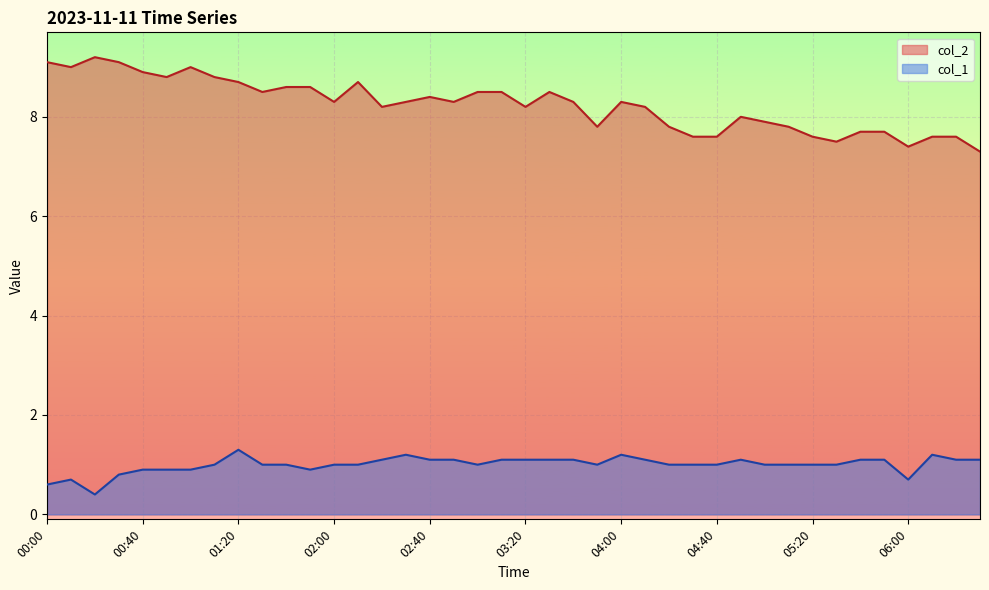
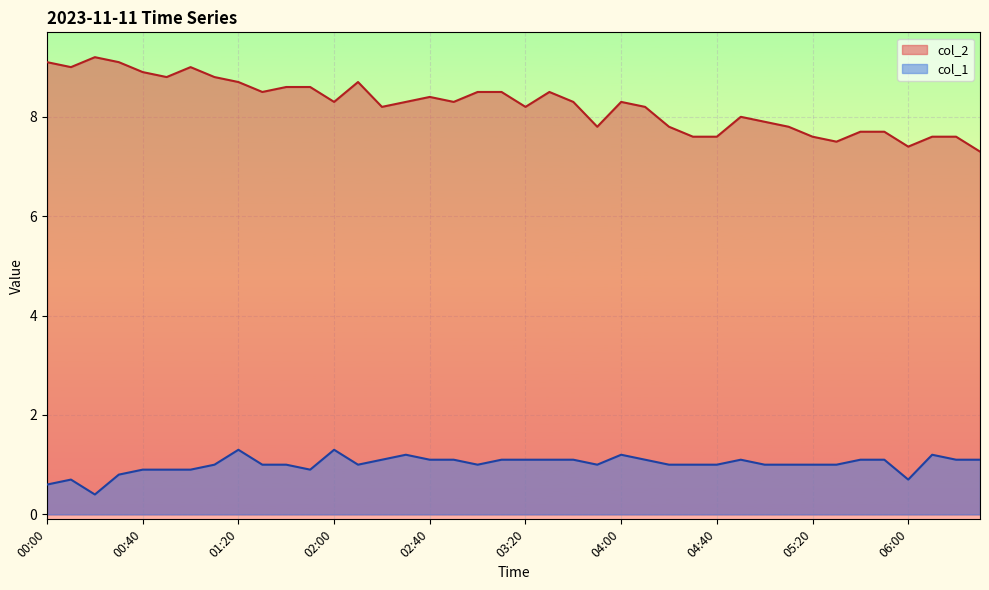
col_1, 02:00: 1.0 -> 1.3
